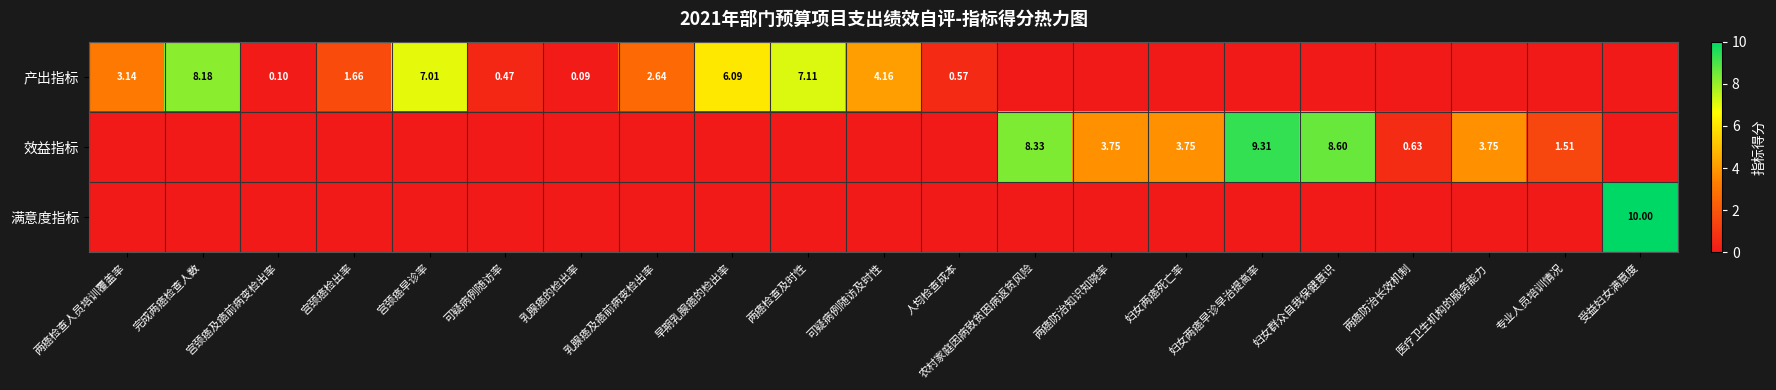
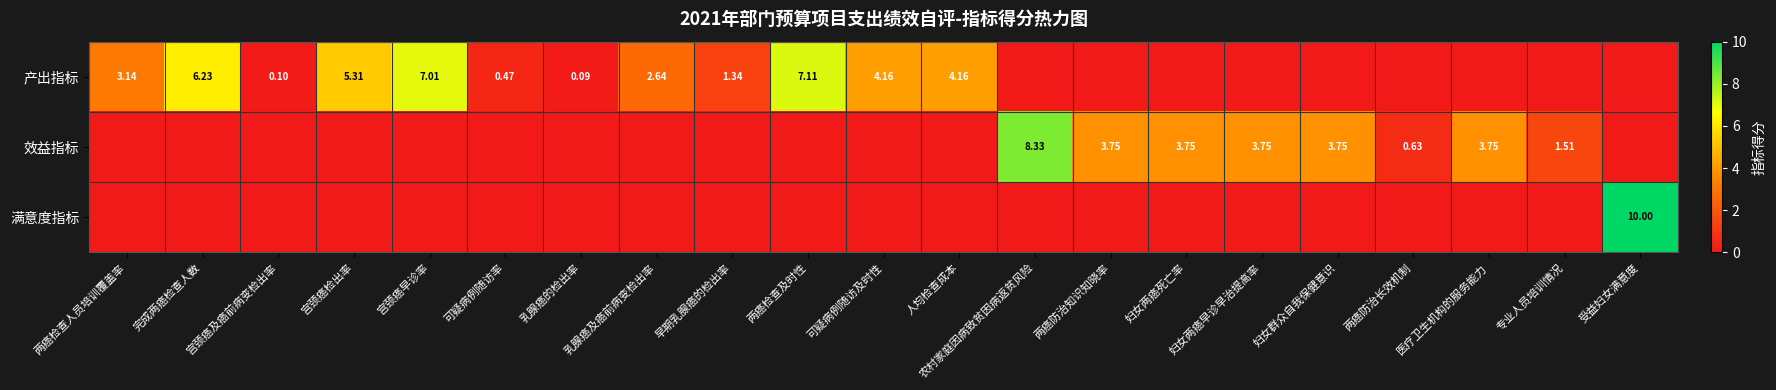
产出指标, 完成两癌检查人数: 8.18 -> 6.23
产出指标, 宫颈癌检出率: 1.66 -> 5.31
产出指标, 早期乳腺癌的检出率: 6.09 -> 1.34
产出指标, 人均检查成本: 0.57 -> 4.16
效益指标, 妇女两癌早诊早治提高率: 9.31 -> 3.75
效益指标, 妇女群众自我保健意识: 8.60 -> 3.75
